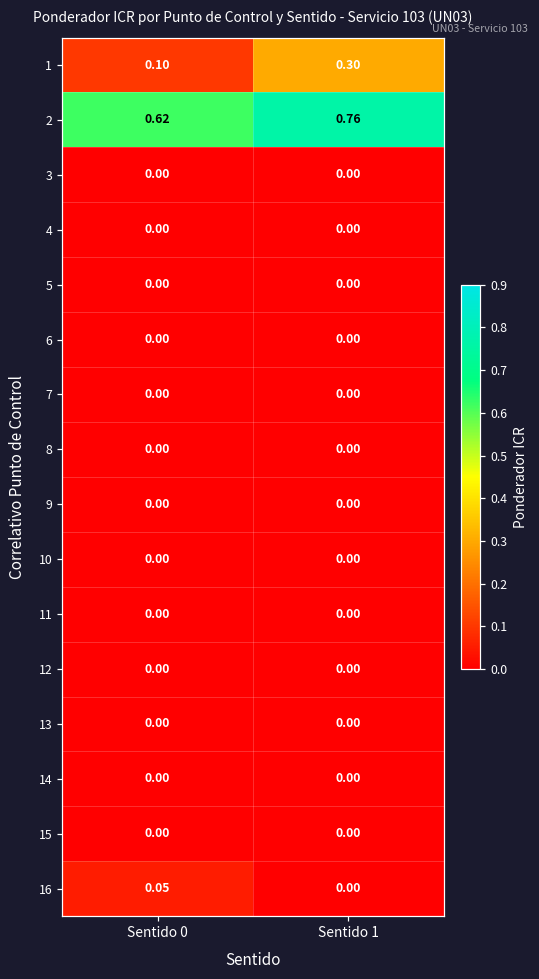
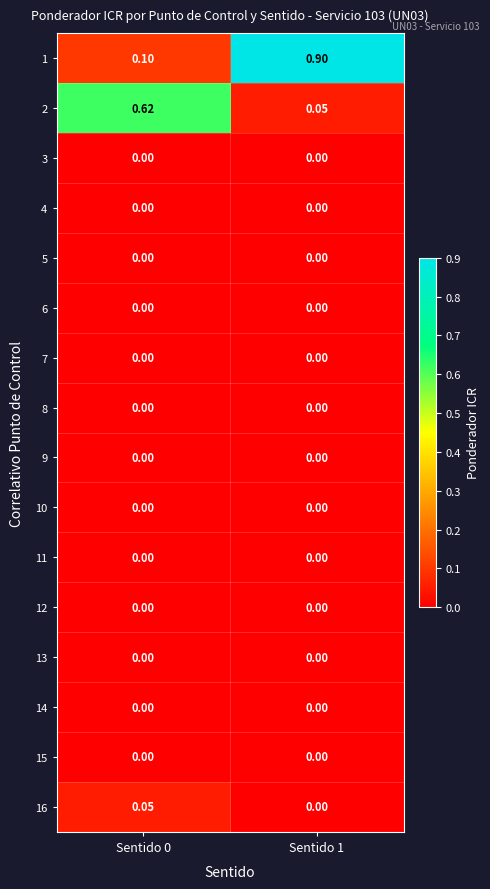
1, Sentido 1: 0.30 -> 0.90
2, Sentido 1: 0.76 -> 0.05
